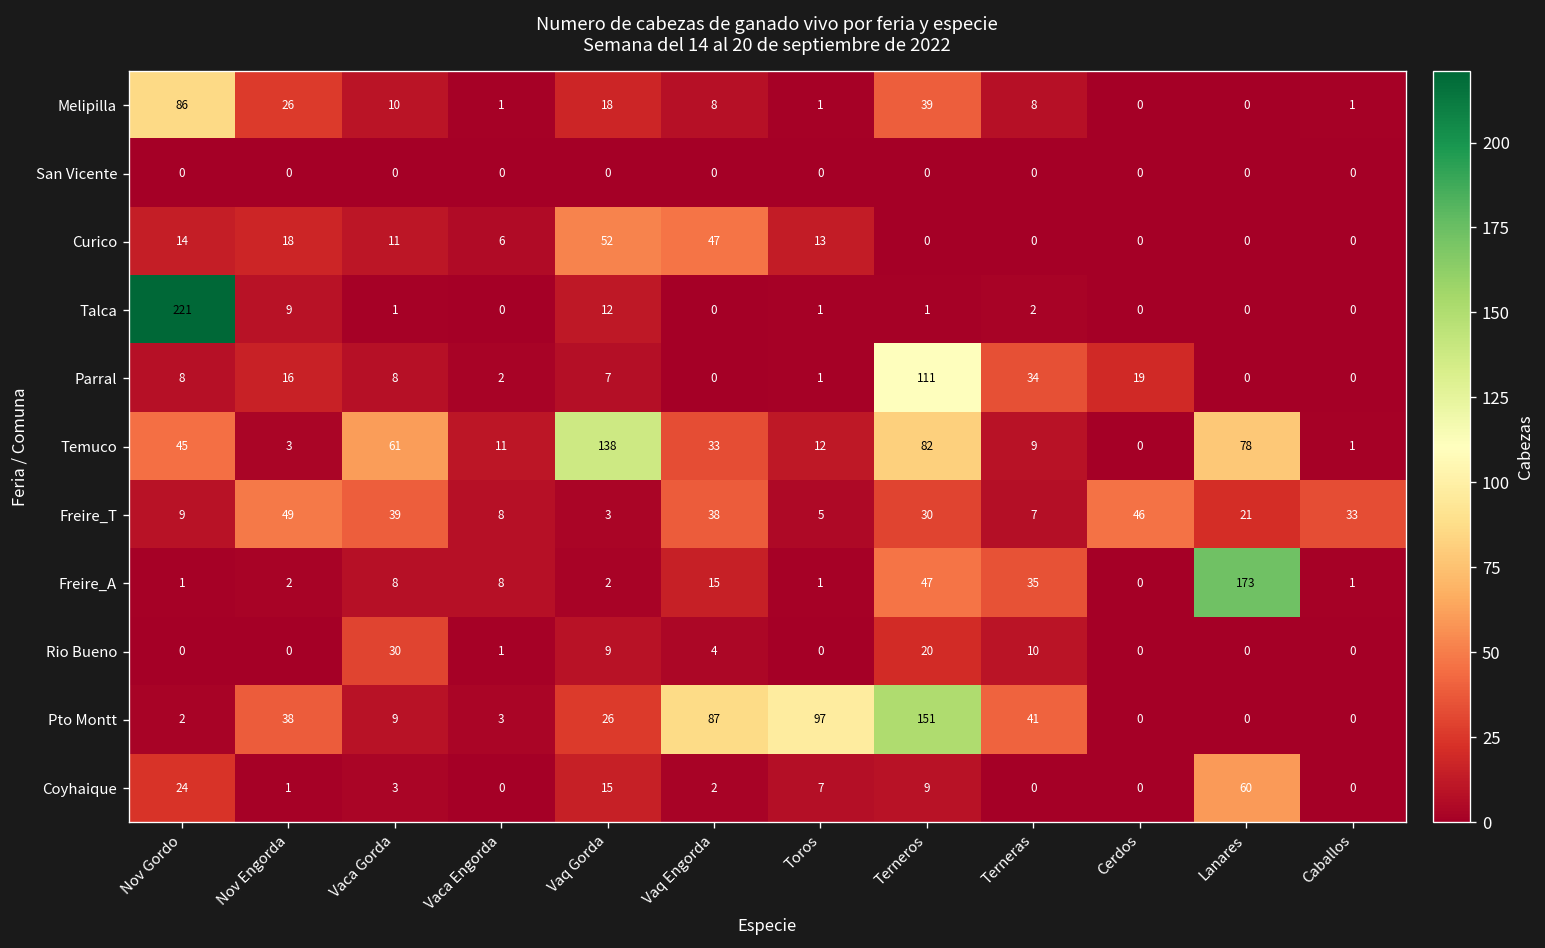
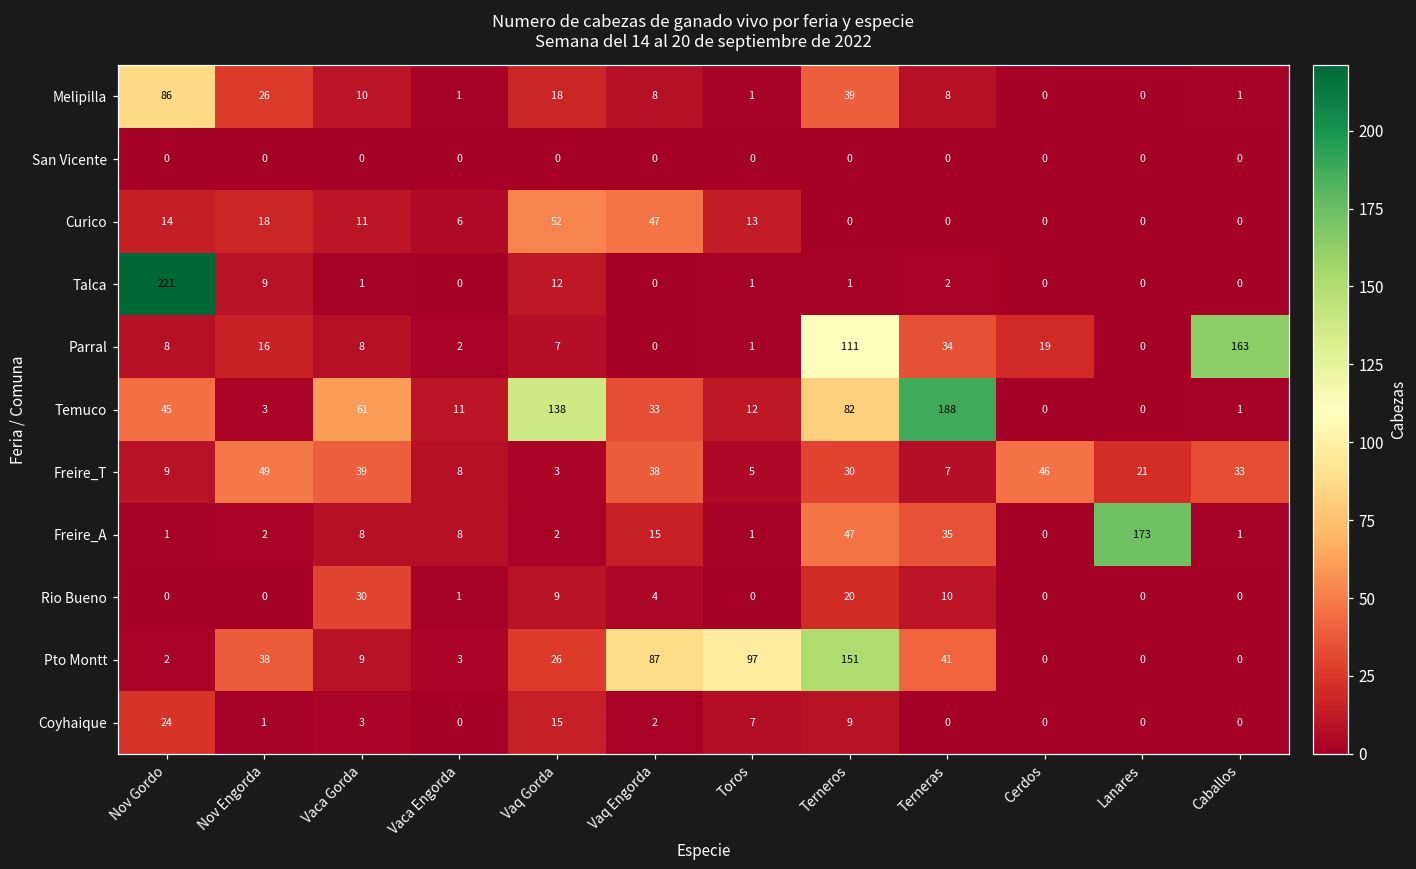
Parral, Caballos: 0 -> 163
Temuco, Terneras: 9 -> 188
Temuco, Lanares: 78 -> 0
Coyhaique, Lanares: 60 -> 0
